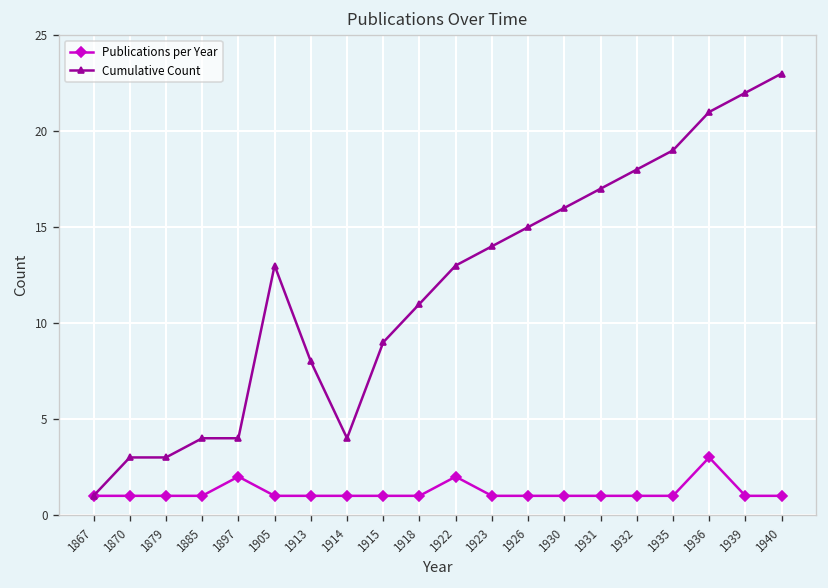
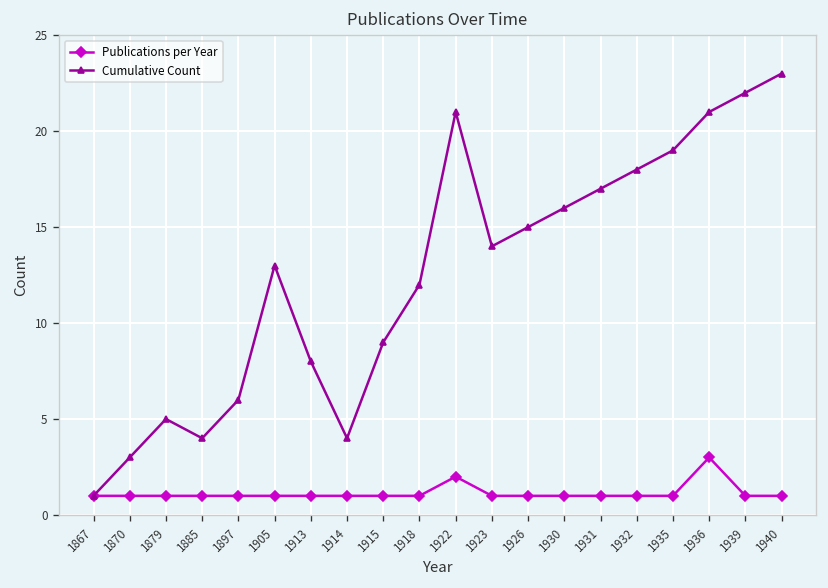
Cumulative Count, 1879: 3 -> 5
Publications per Year, 1897: 2 -> 1
Cumulative Count, 1897: 4 -> 6
Cumulative Count, 1918: 11 -> 12
Cumulative Count, 1922: 13 -> 21
